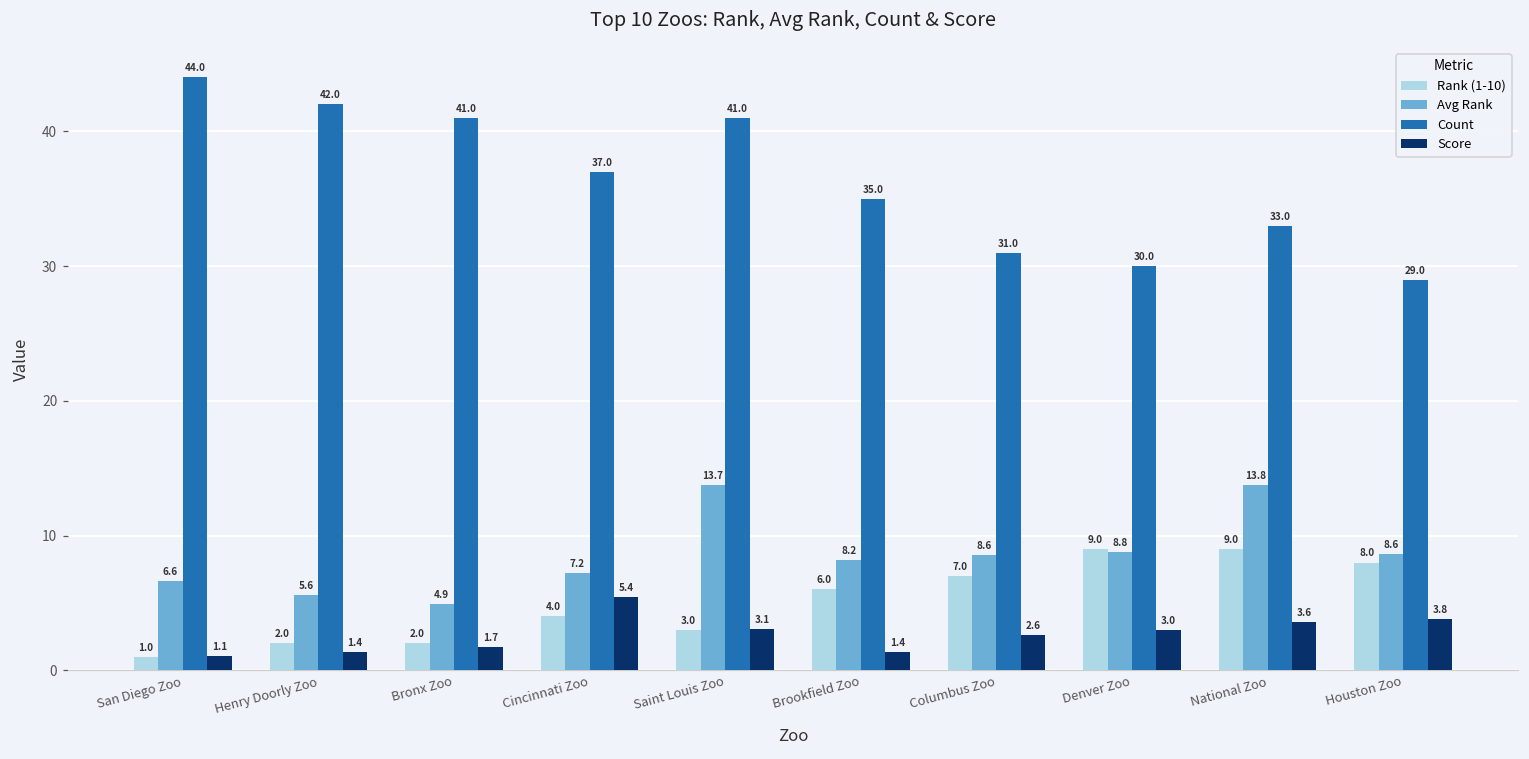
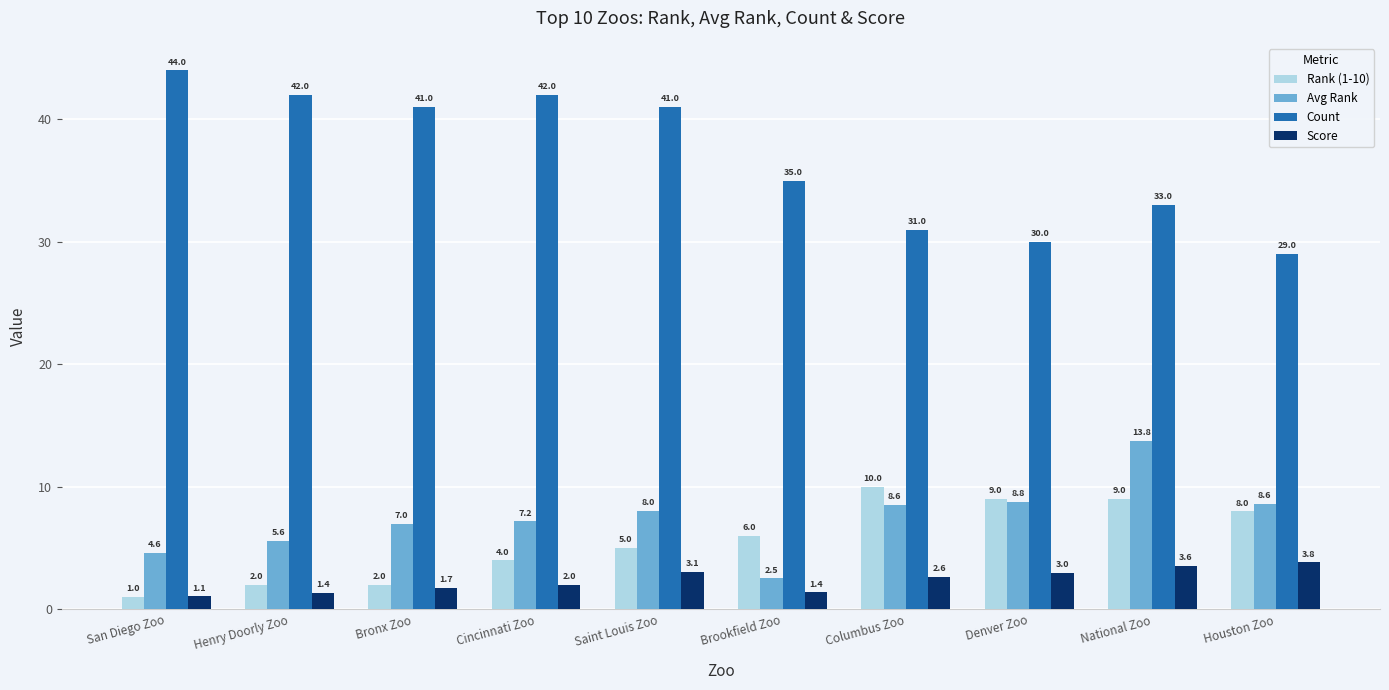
Avg Rank, San Diego Zoo: 6.6 -> 4.6
Avg Rank, Bronx Zoo: 4.9 -> 7.0
Count, Cincinnati Zoo: 37.0 -> 42.0
Score, Cincinnati Zoo: 5.4 -> 2.0
Rank (1-10), Saint Louis Zoo: 3.0 -> 5.0
Avg Rank, Saint Louis Zoo: 13.7 -> 8.0
Avg Rank, Brookfield Zoo: 8.2 -> 2.5
Rank (1-10), Columbus Zoo: 7.0 -> 10.0
